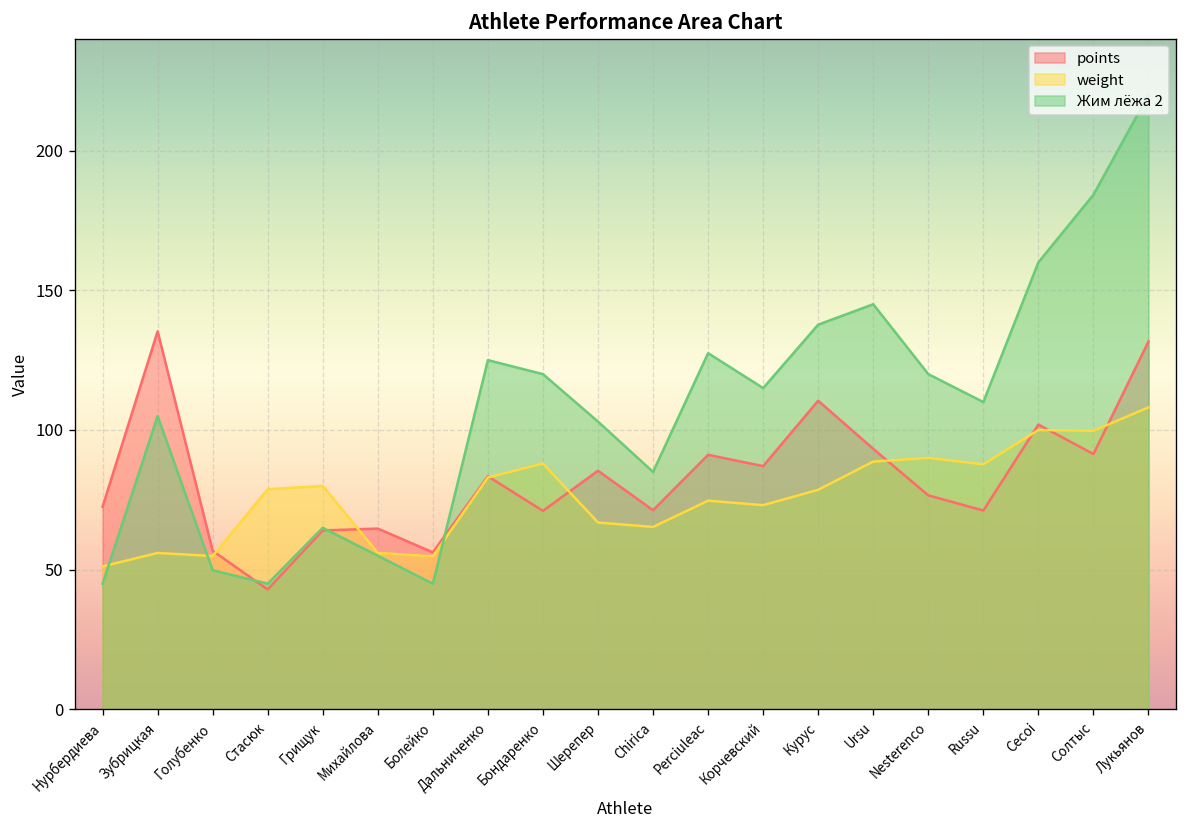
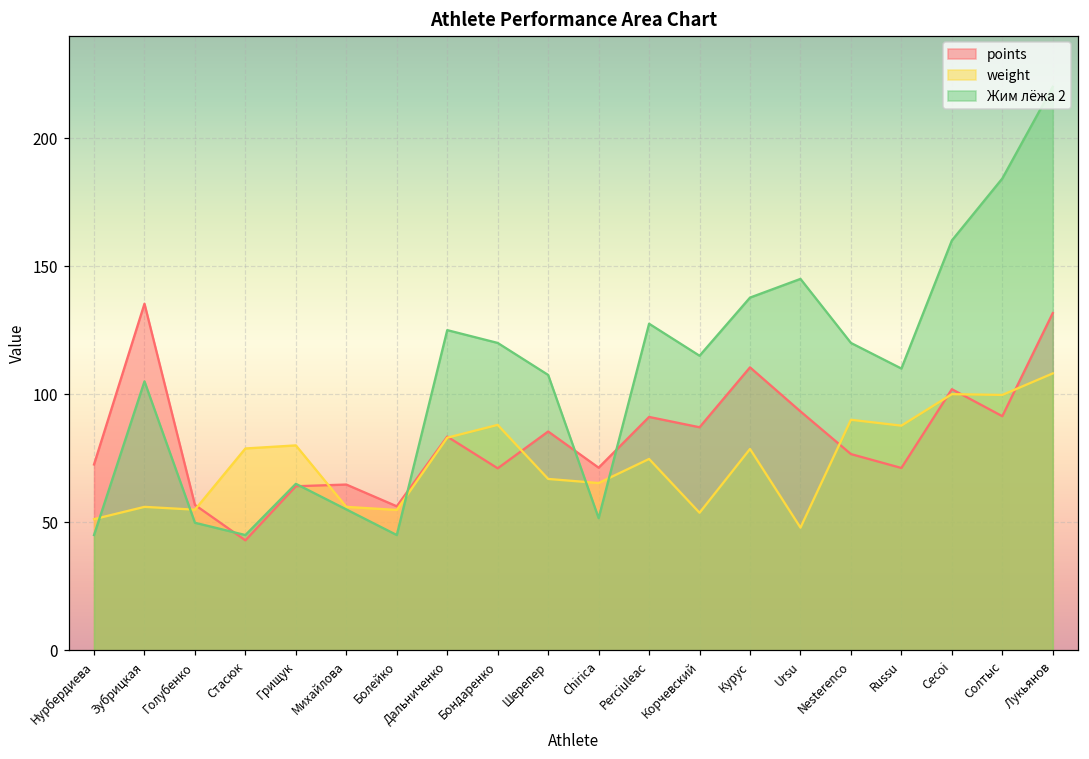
Жим лёжа 2, Шерепер: 103 -> 108
Жим лёжа 2, Chirica: 85 -> 52
weight, Корчевский: 73 -> 54
weight, Ursu: 89 -> 48
